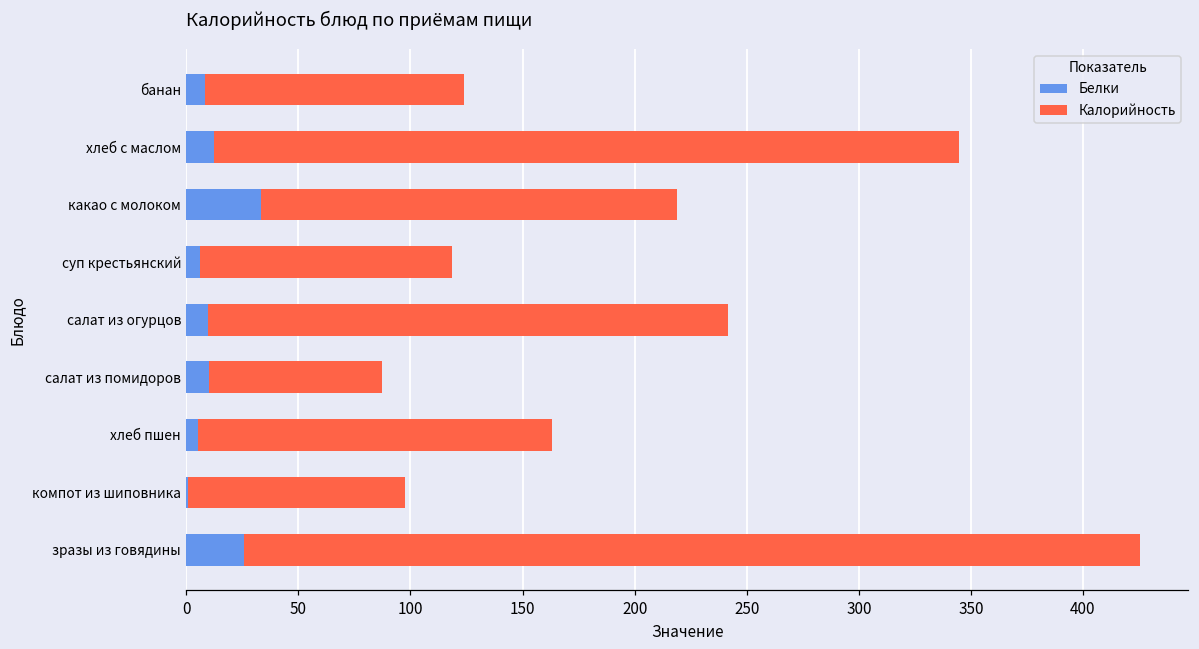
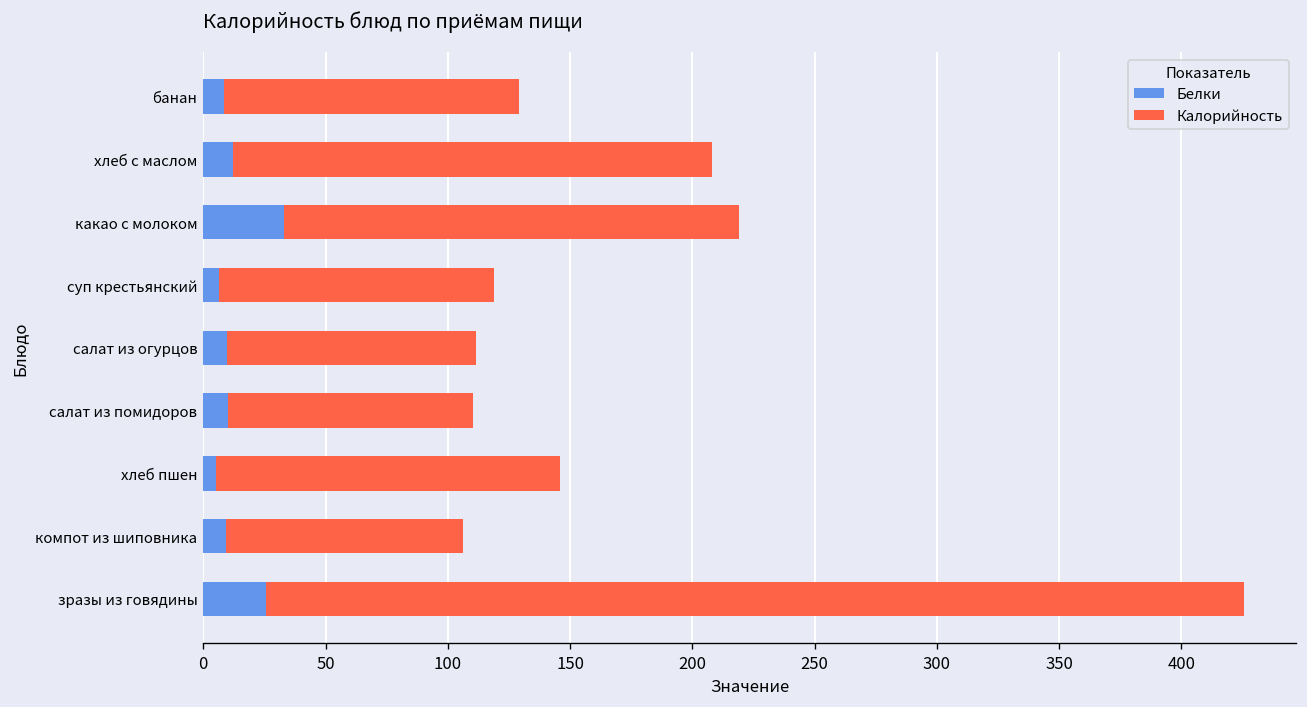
Калорийность, банан: 115 -> 121
Калорийность, хлеб с маслом: 332 -> 196
Калорийность, салат из огурцов: 232 -> 102
Калорийность, салат из помидоров: 77 -> 100
Калорийность, хлеб пшен: 158 -> 141
Белки, компот из шиповника: 1 -> 9
